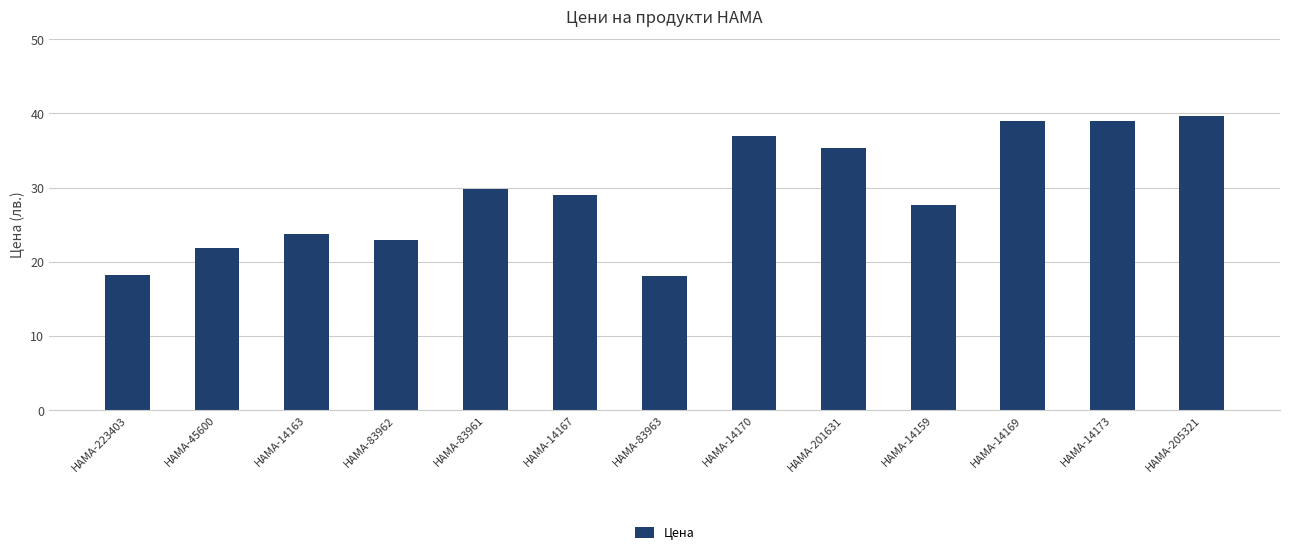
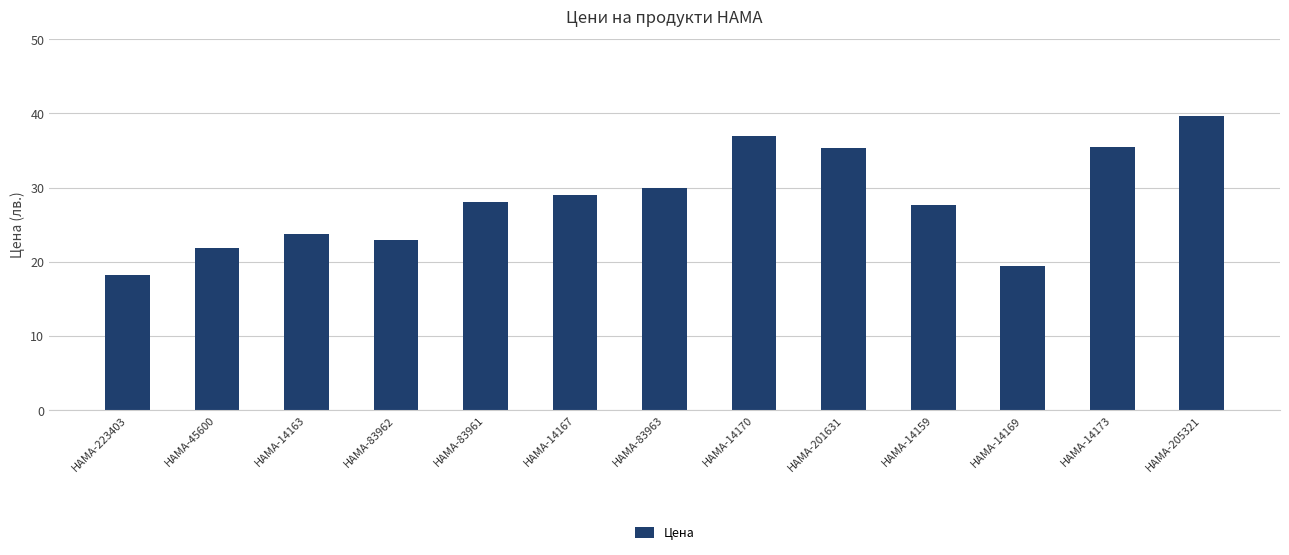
HAMA-83961: 30 -> 28
HAMA-83963: 18 -> 30
HAMA-14169: 39 -> 20
HAMA-14173: 39 -> 36
